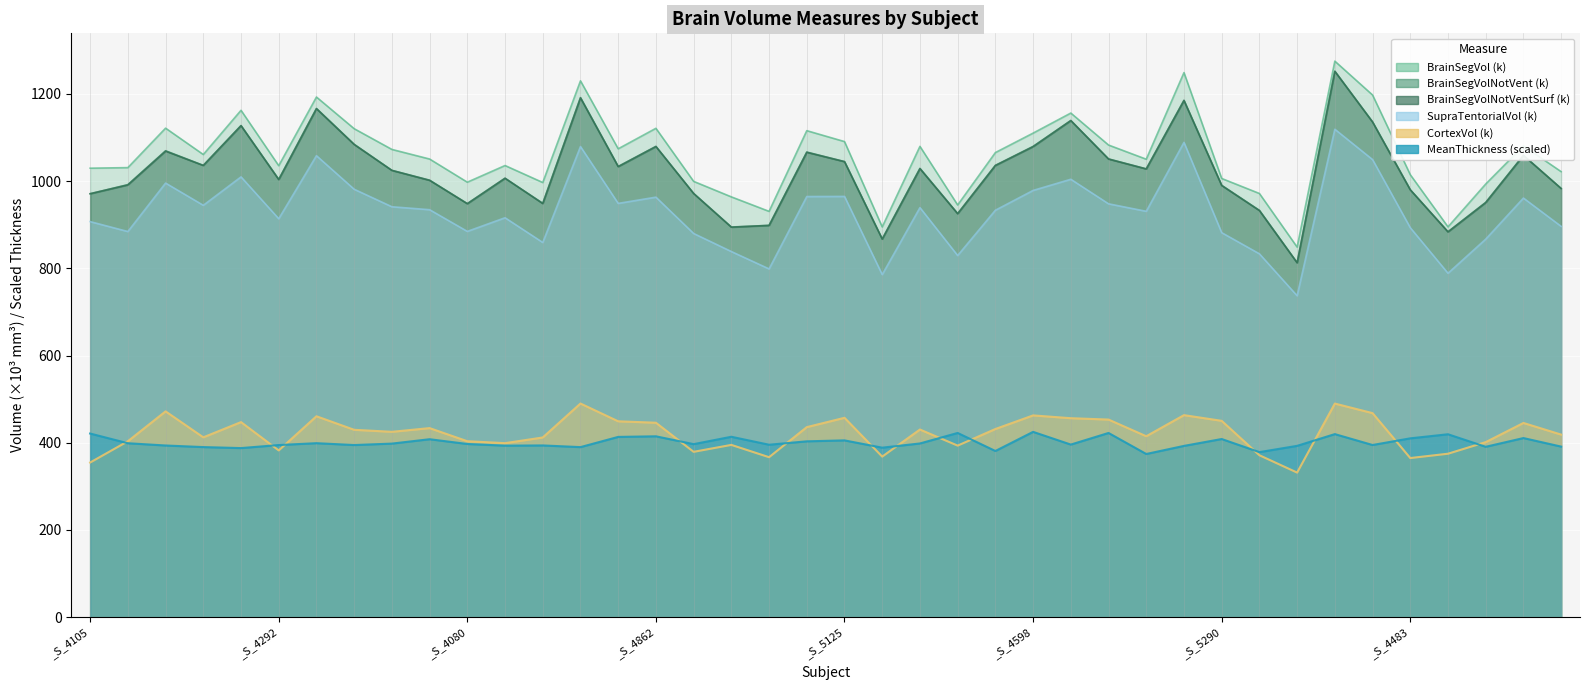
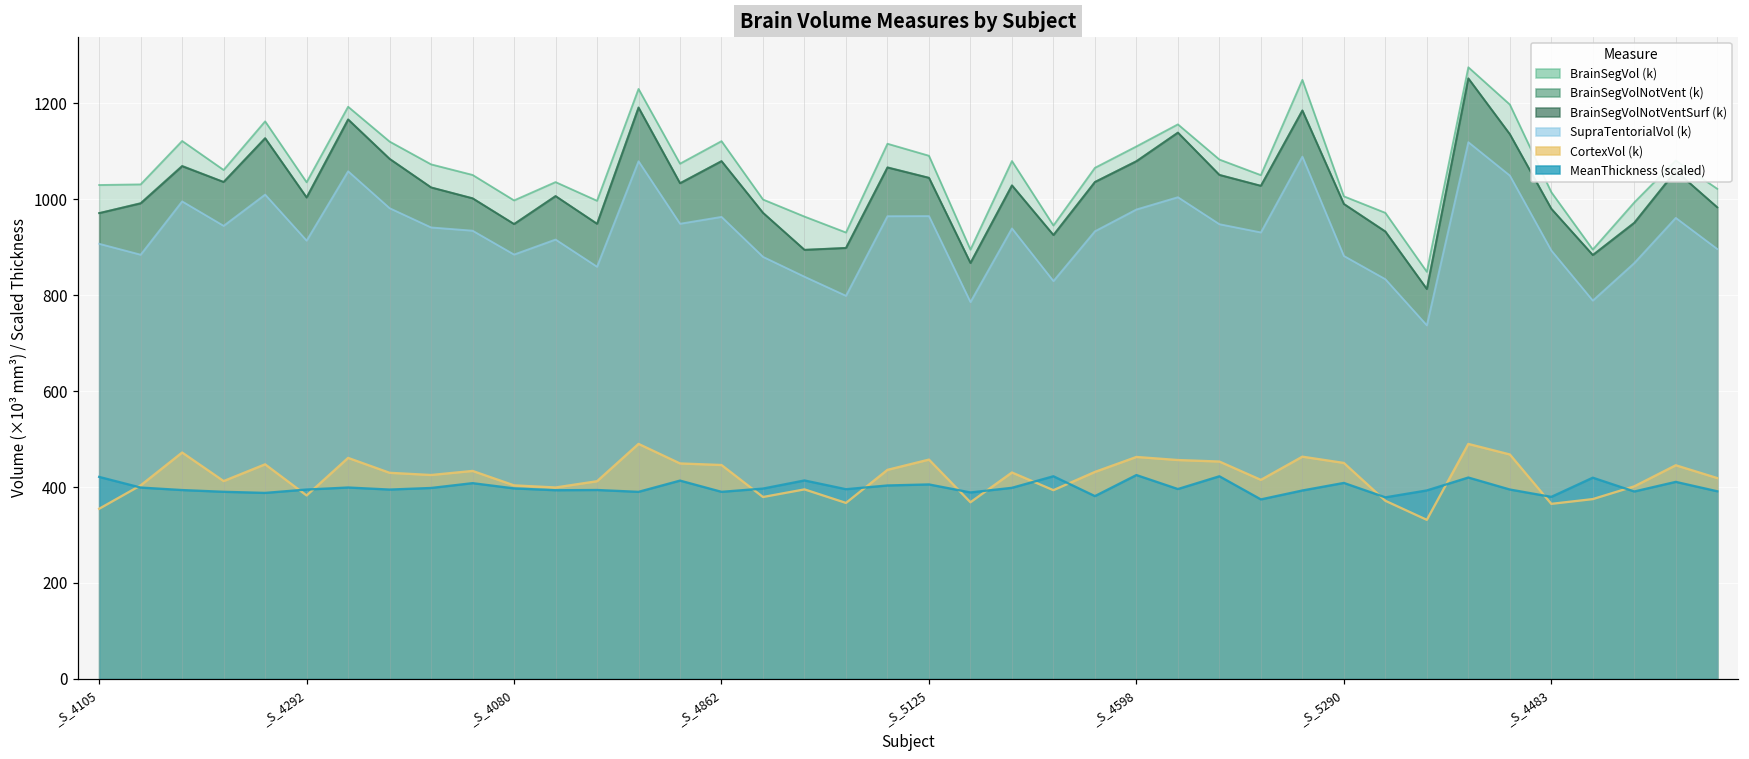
MeanThickness (scaled), _S_4862: 410 -> 390
MeanThickness (scaled), _S_4483: 410 -> 380
